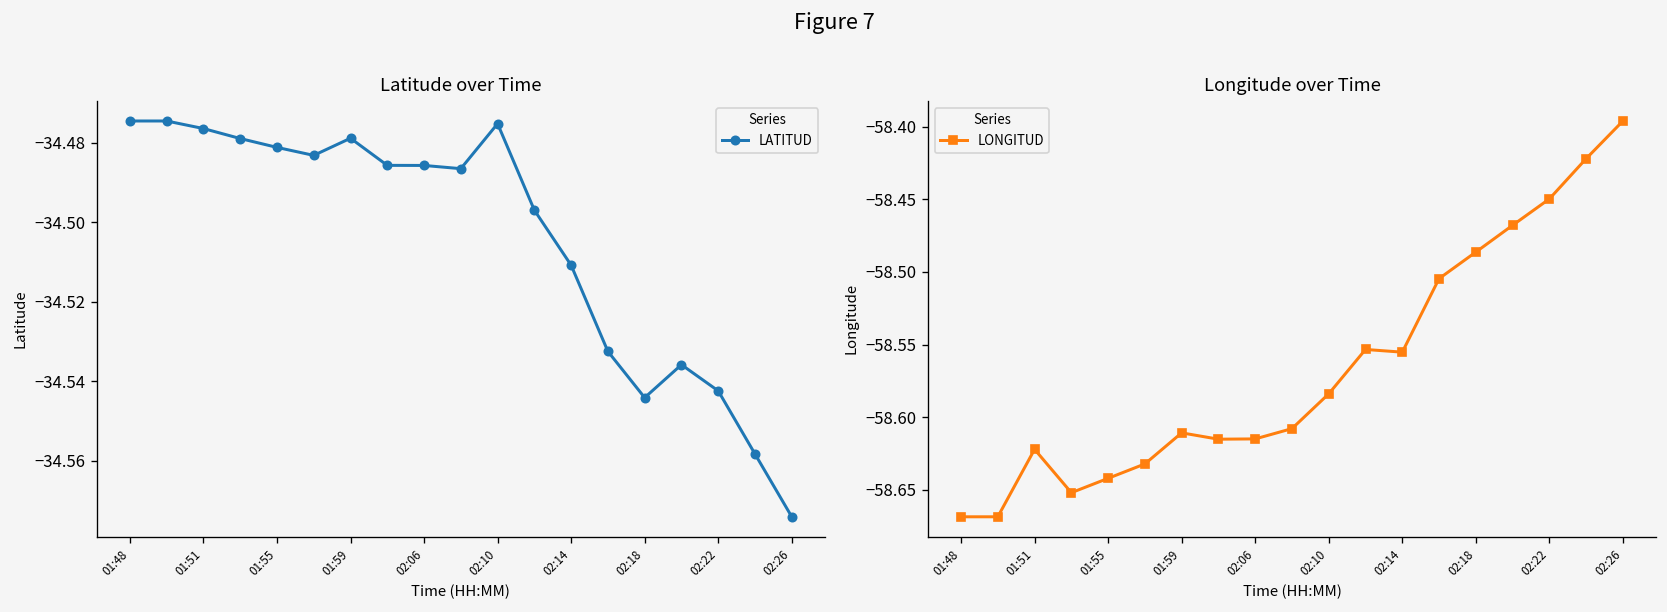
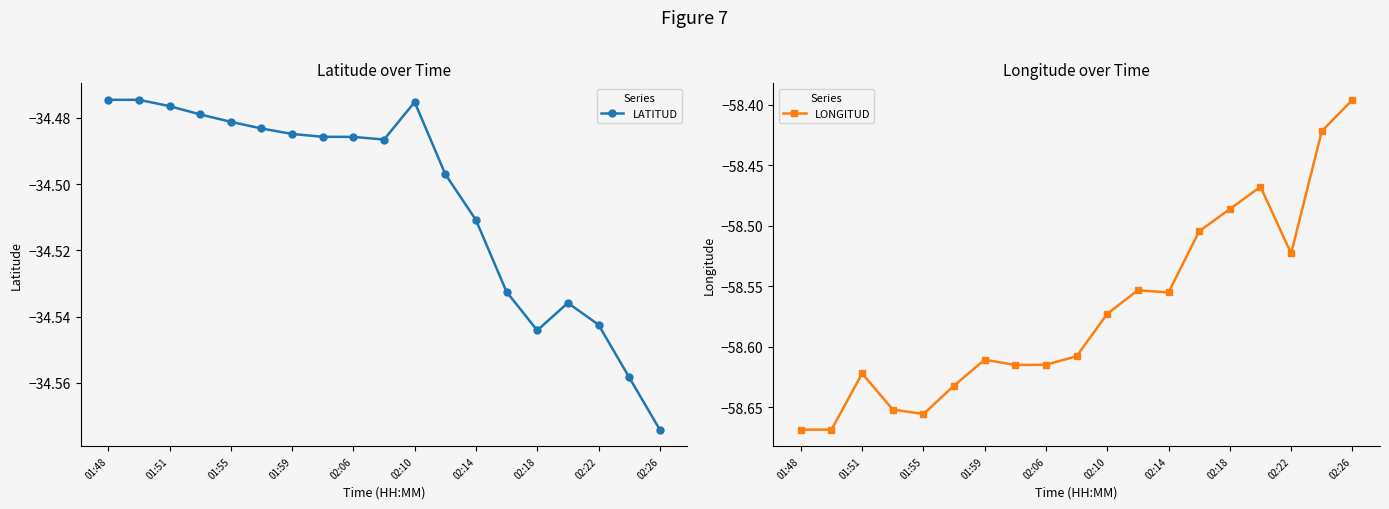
Latitude over Time, 01:59: -34.479 -> -34.485
Longitude over Time, 01:55: -58.642 -> -58.656
Longitude over Time, 02:10: -58.584 -> -58.573
Longitude over Time, 02:22: -58.450 -> -58.523
